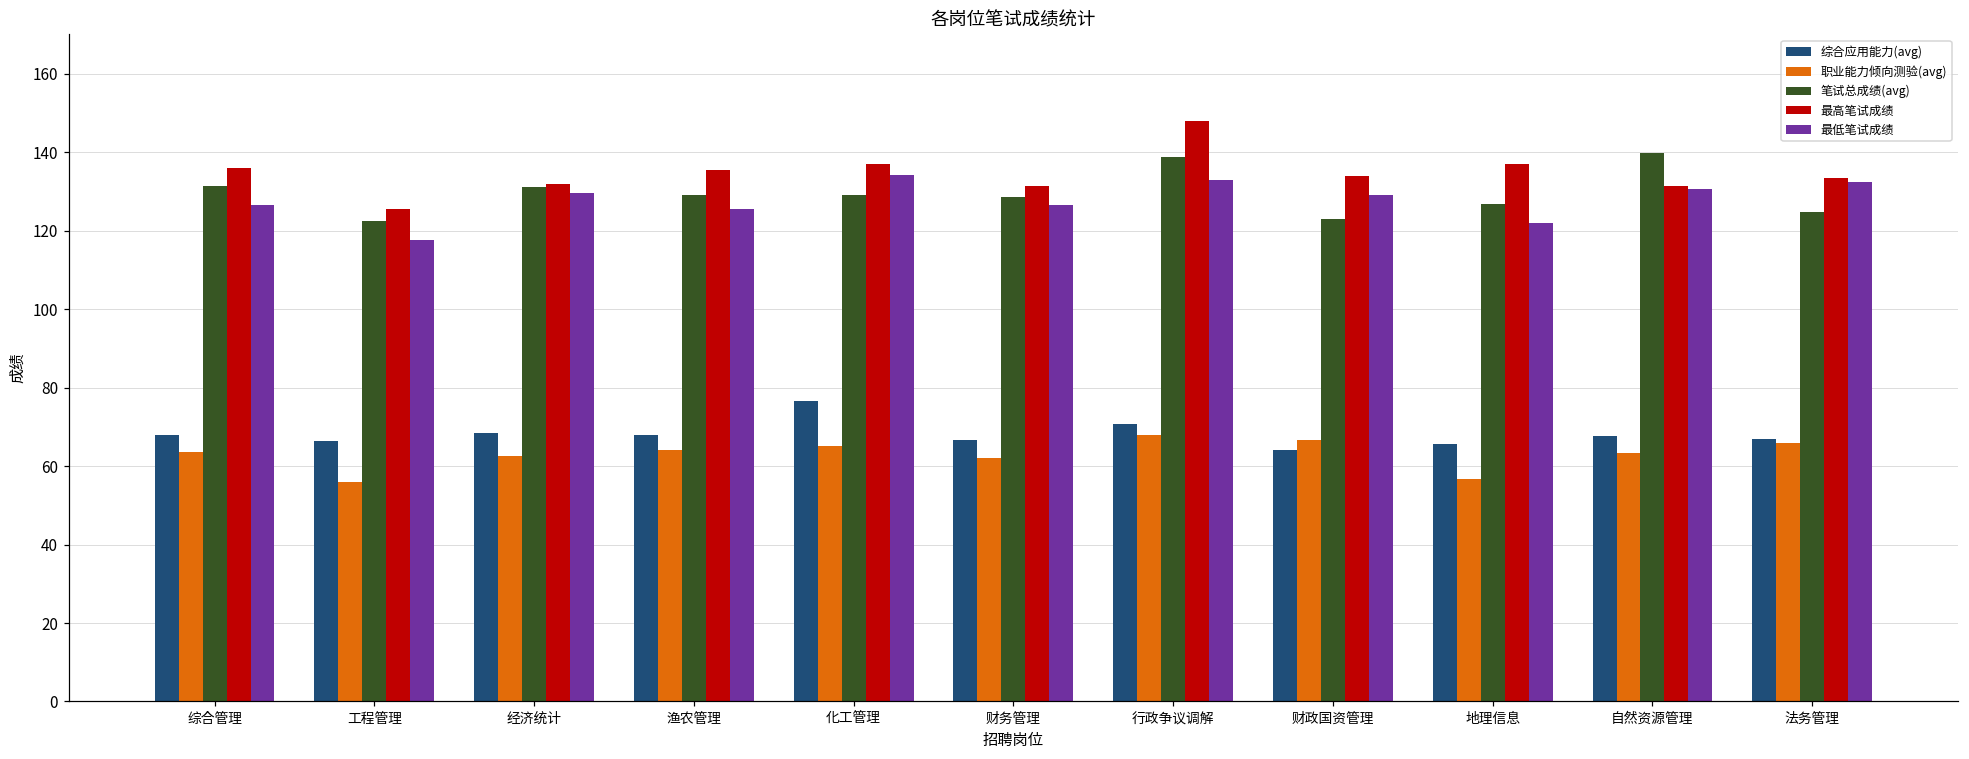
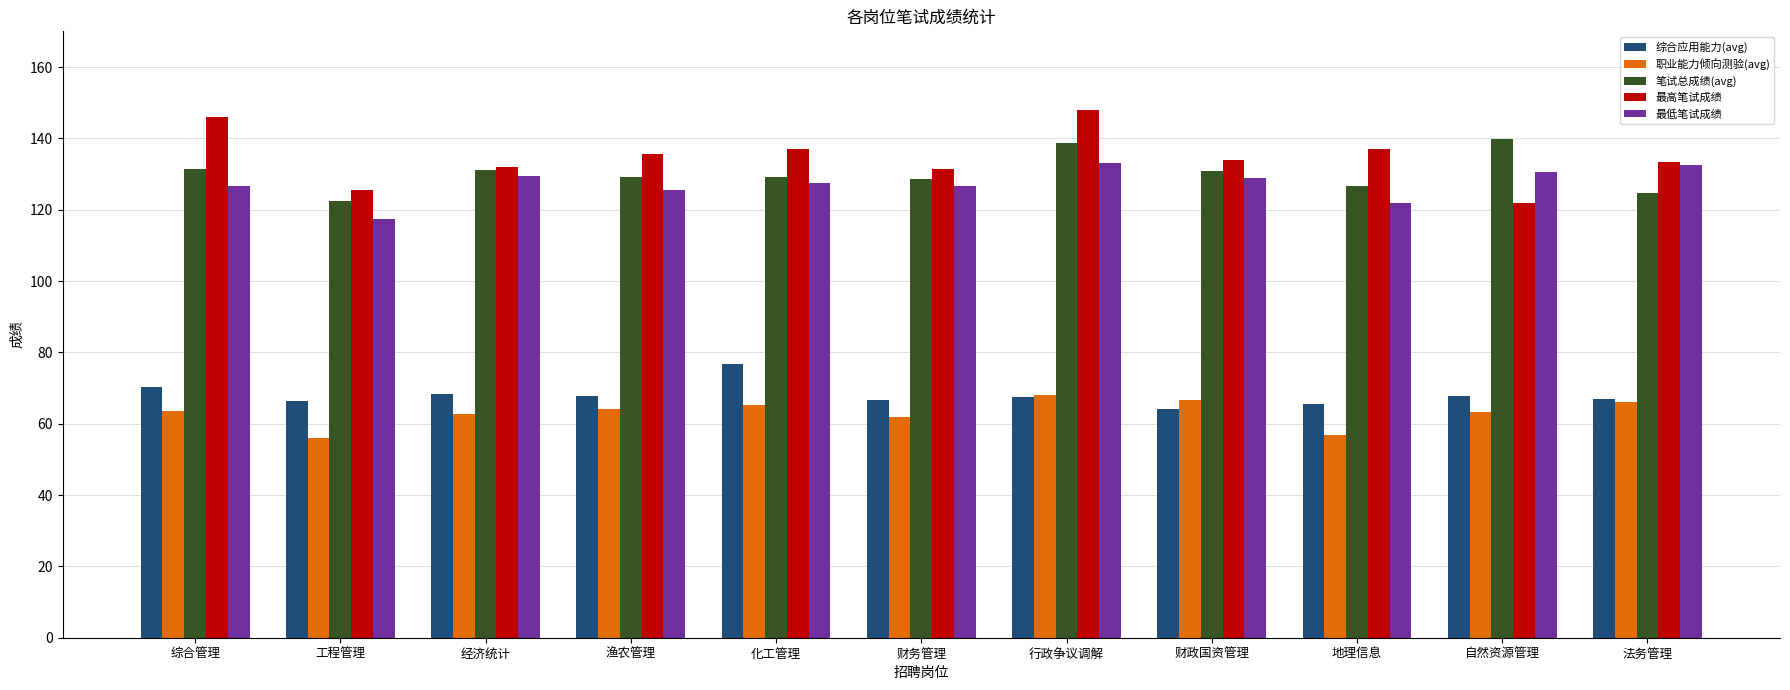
综合应用能力(avg), 综合管理: 68 -> 70
最高笔试成绩, 综合管理: 136 -> 146
最低笔试成绩, 化工管理: 134 -> 128
综合应用能力(avg), 行政争议调解: 71 -> 67
笔试总成绩(avg), 财政国资管理: 123 -> 131
最高笔试成绩, 自然资源管理: 132 -> 122
